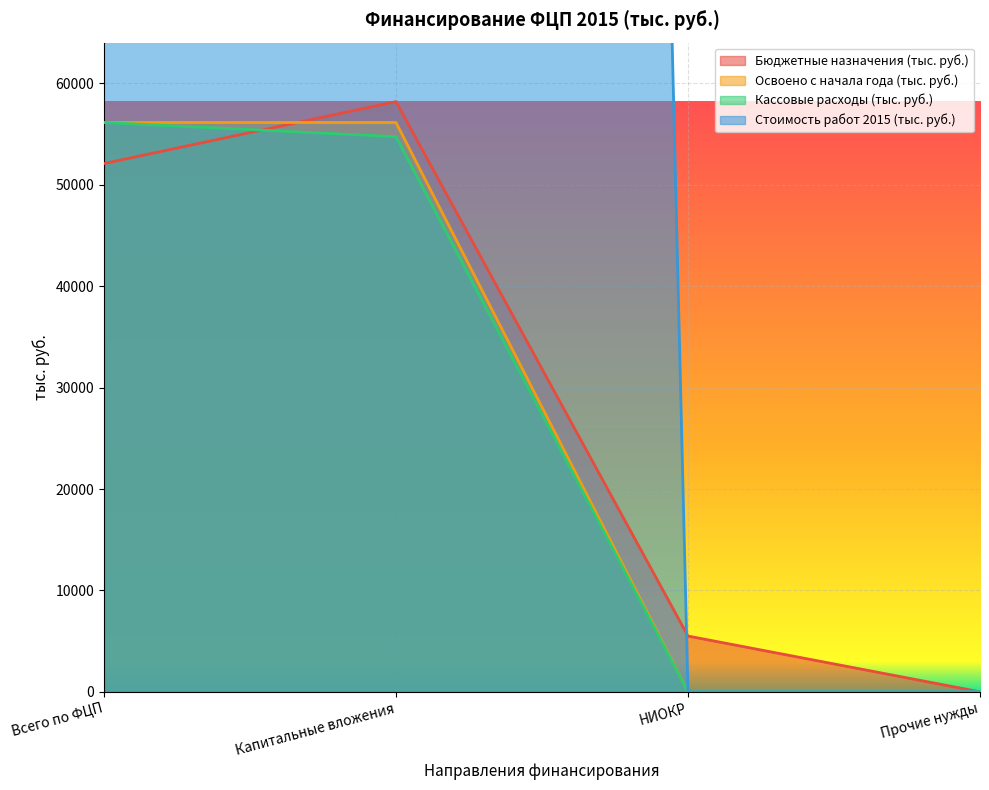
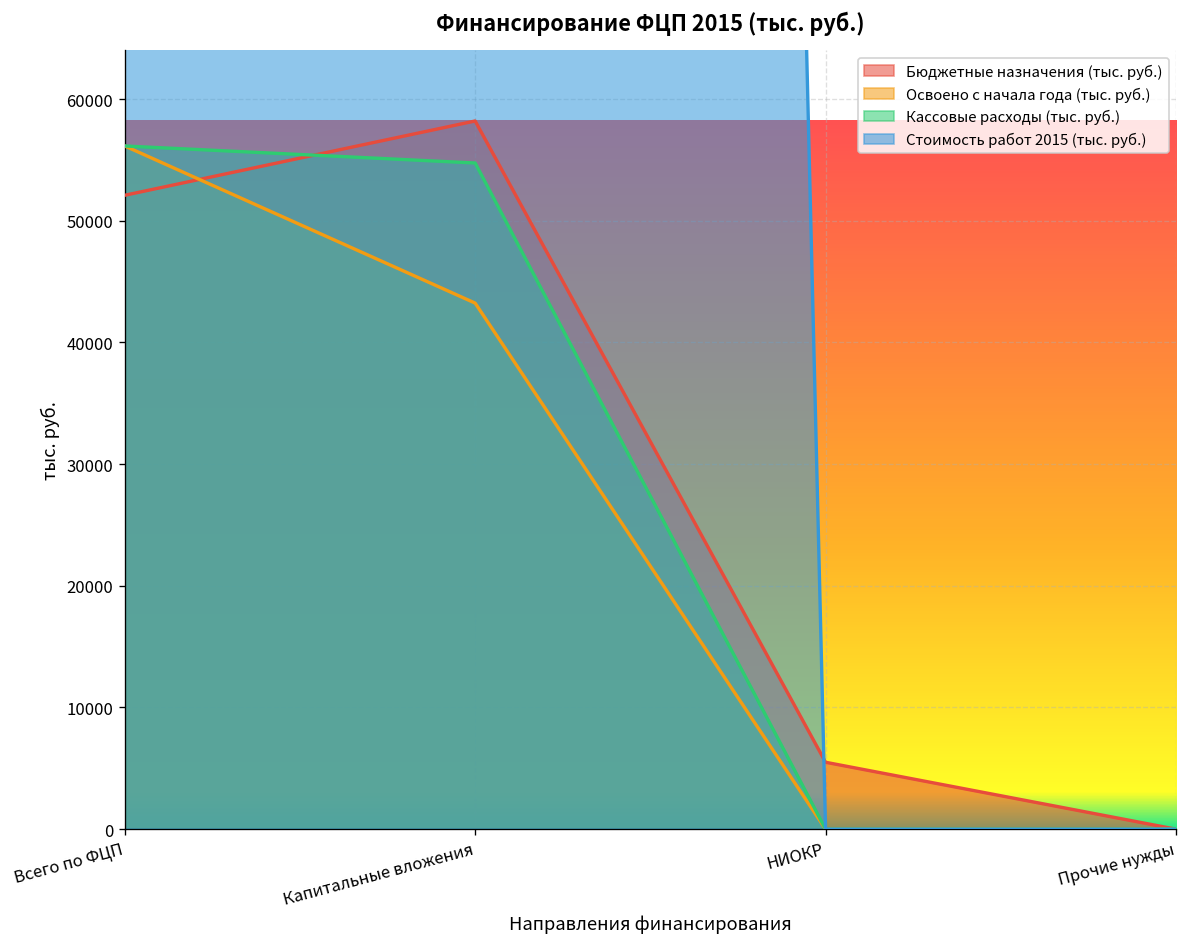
Освоено с начала года (тыс. руб.), Капитальные вложения: 56100 -> 43200
